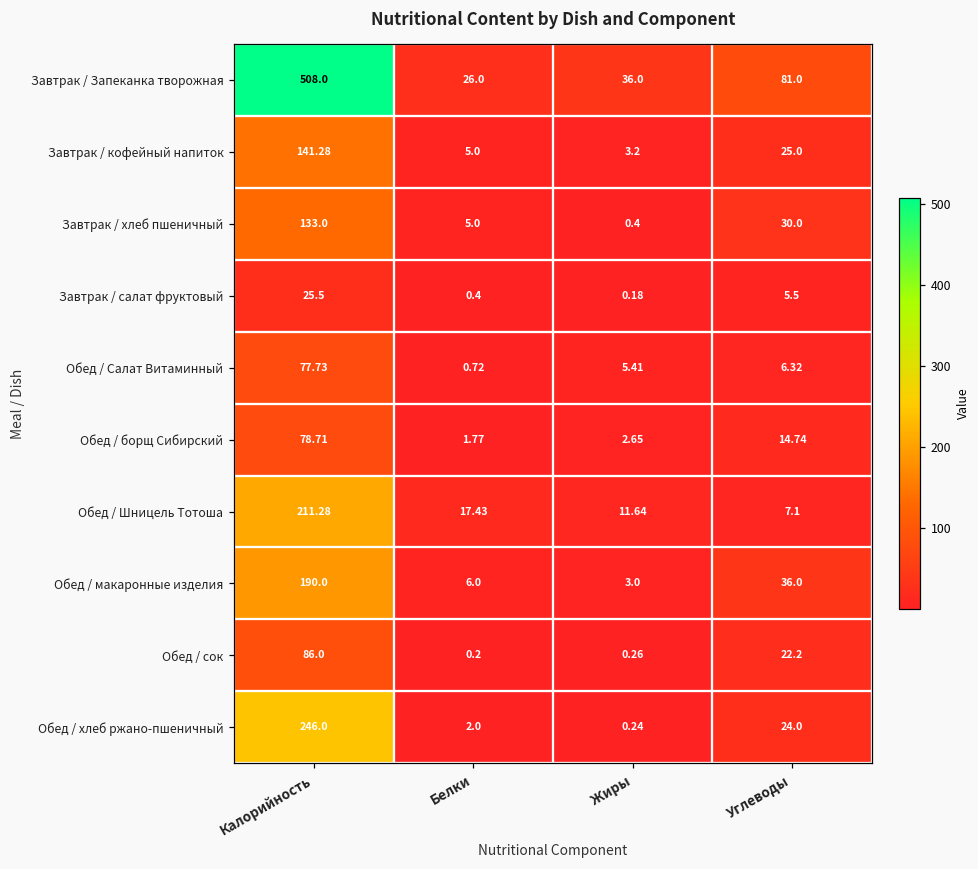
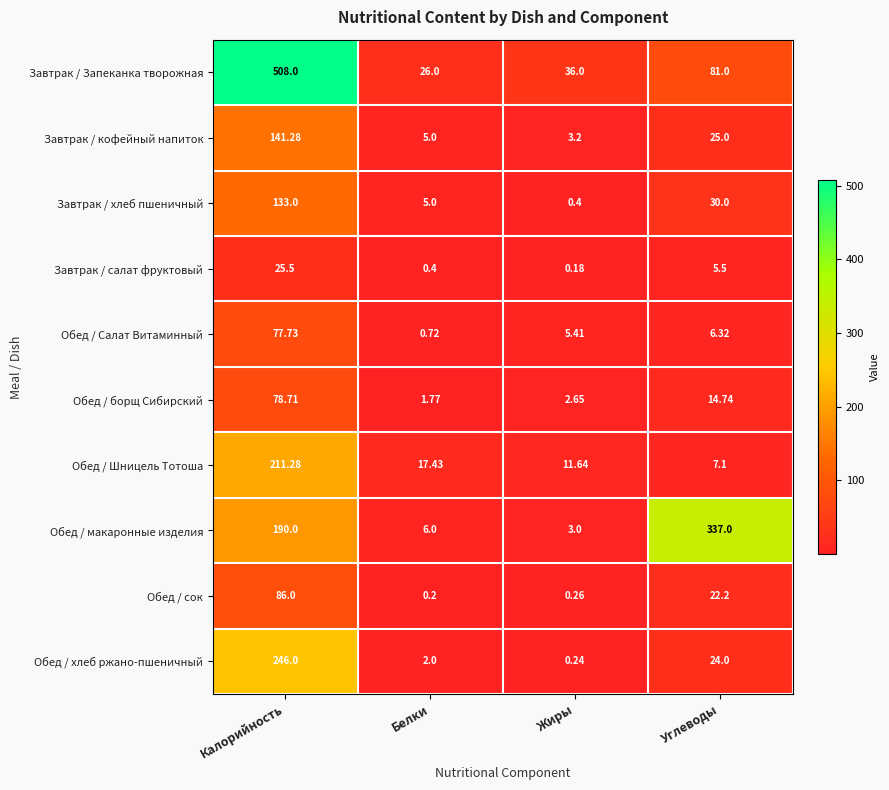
Обед / макаронные изделия, Углеводы: 36.0 -> 337.0
